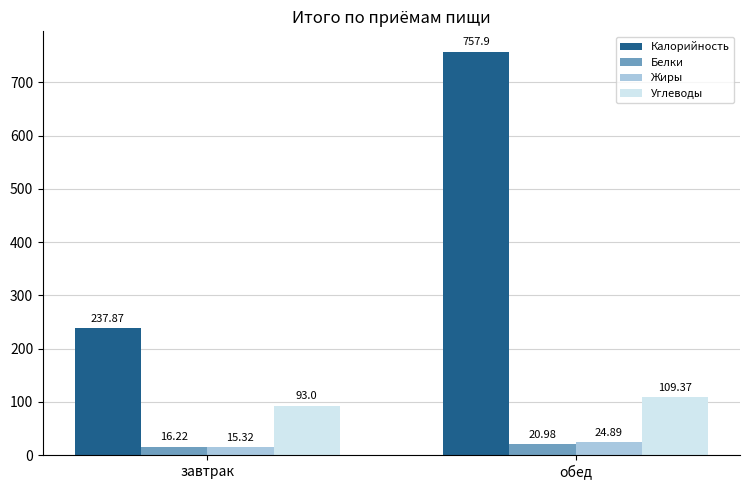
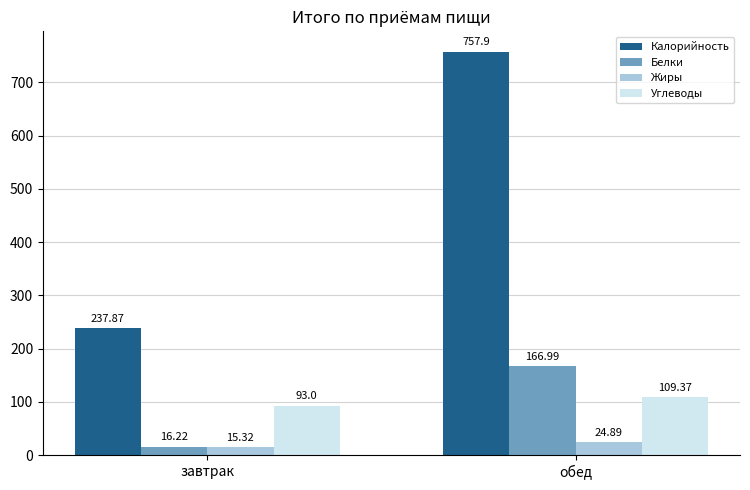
Белки, обед: 20.98 -> 166.99
